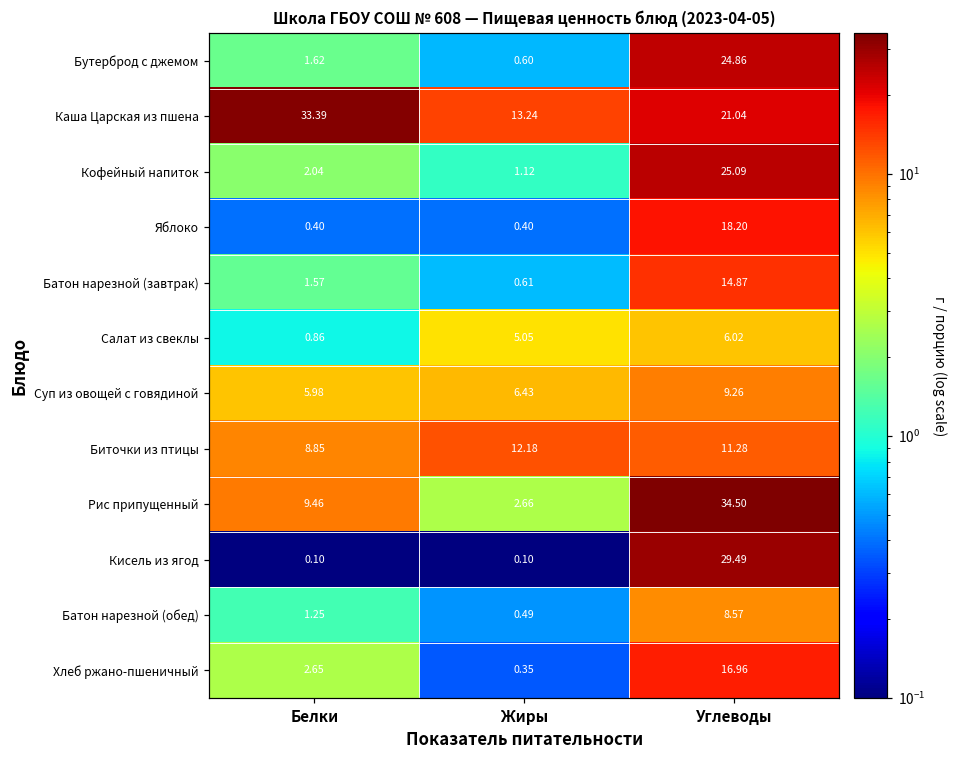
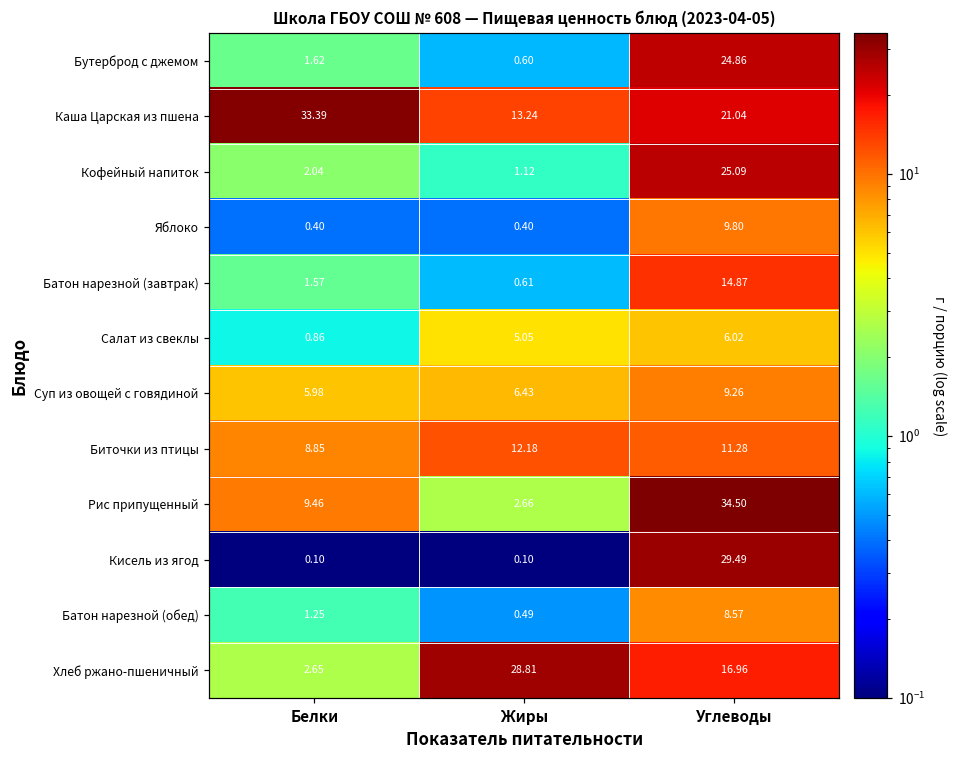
Яблоко, Углеводы: 18.20 -> 9.80
Хлеб ржано-пшеничный, Жиры: 0.35 -> 28.81
